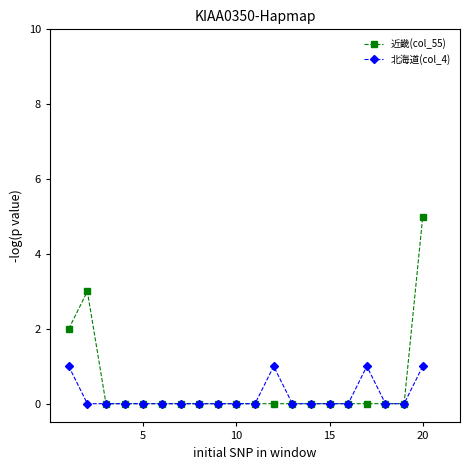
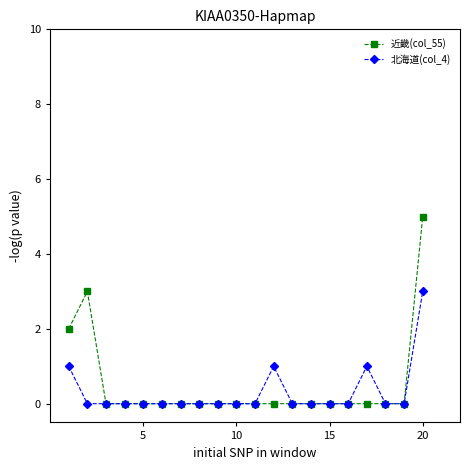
北海道(col_4), 20: 1 -> 3
